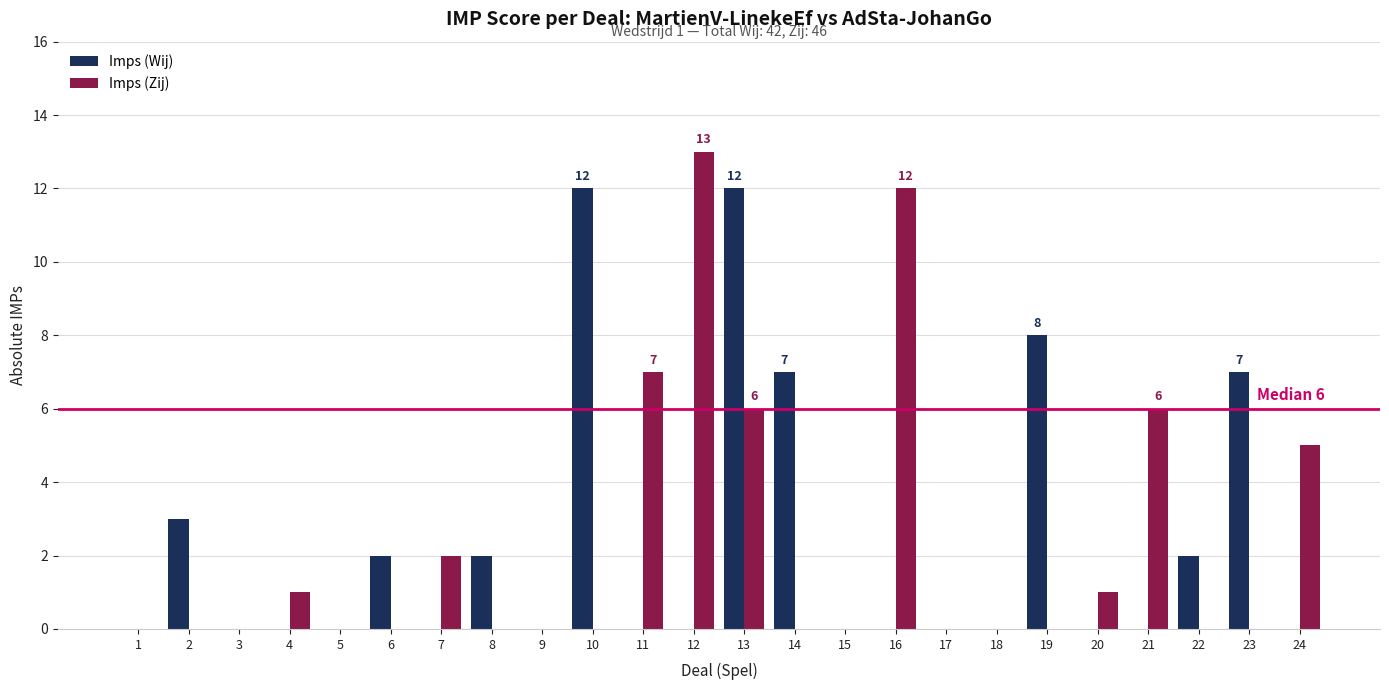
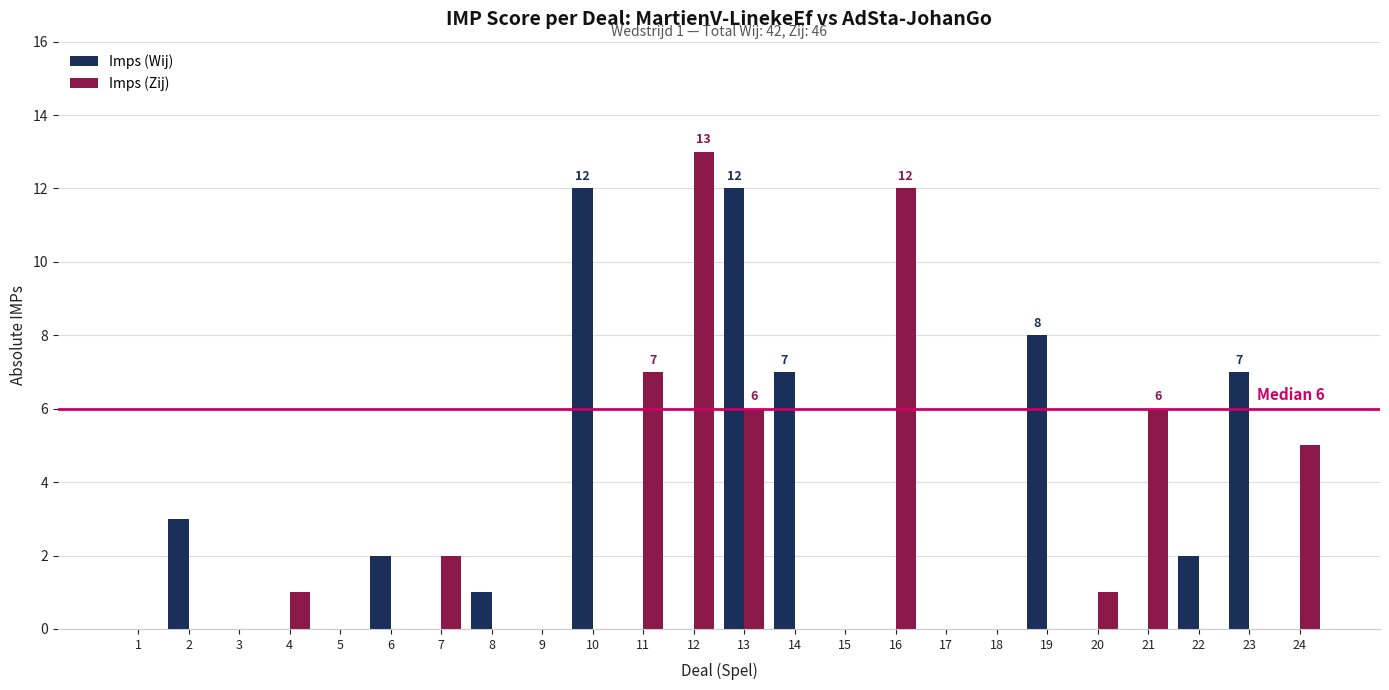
Imps (Wij), 8: 2 -> 1
